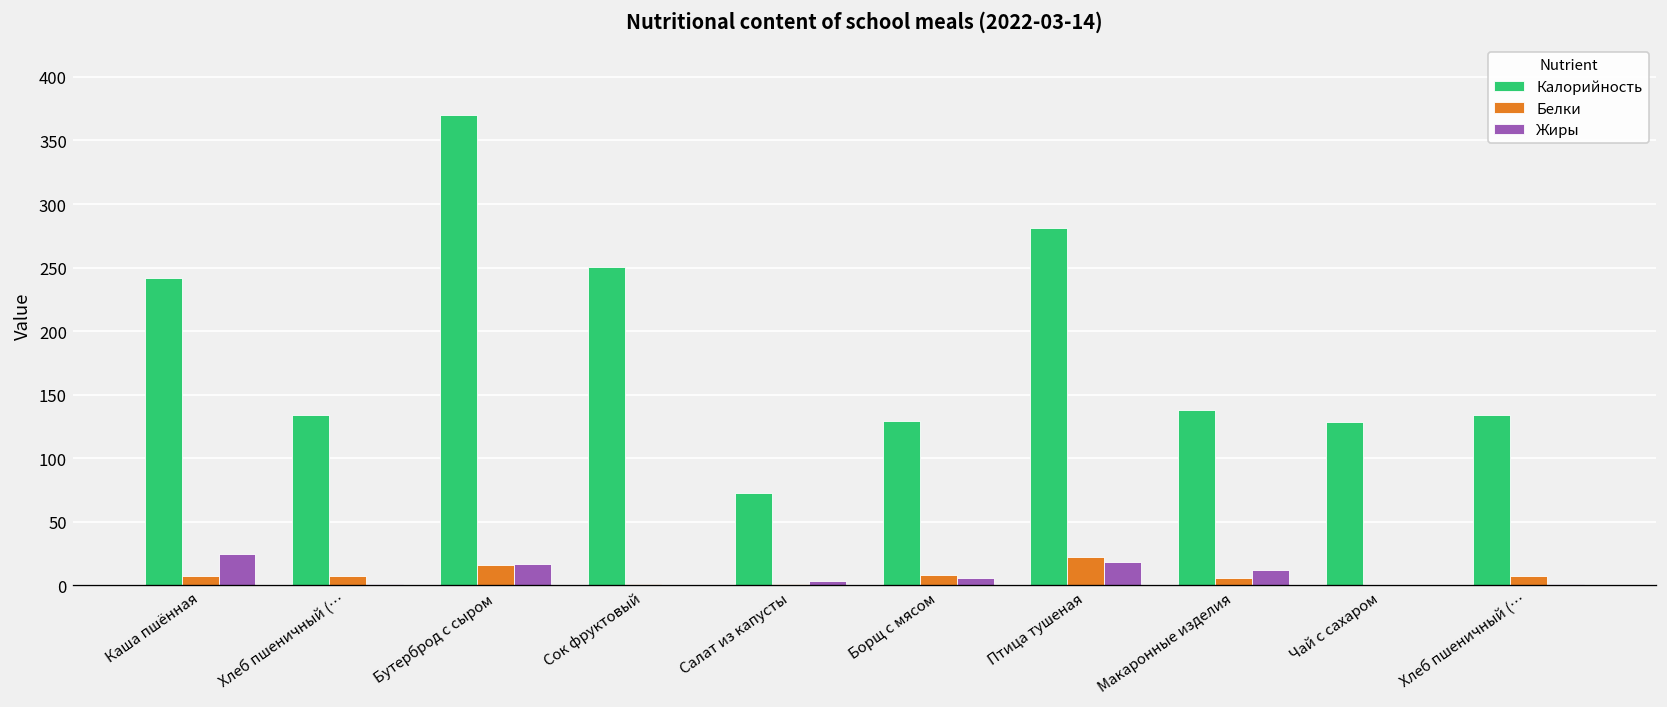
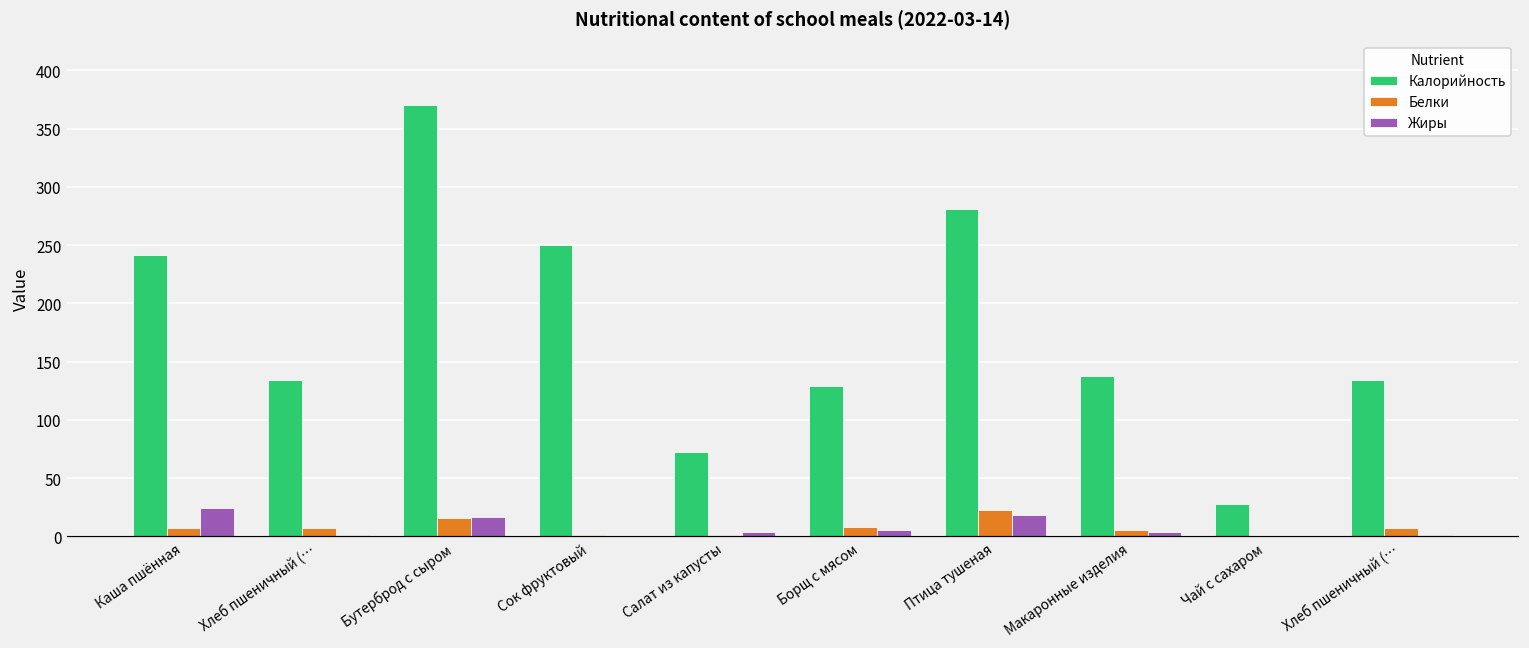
Жиры, Макаронные изделия: 12 -> 4
Калорийность, Чай с сахаром: 129 -> 28
